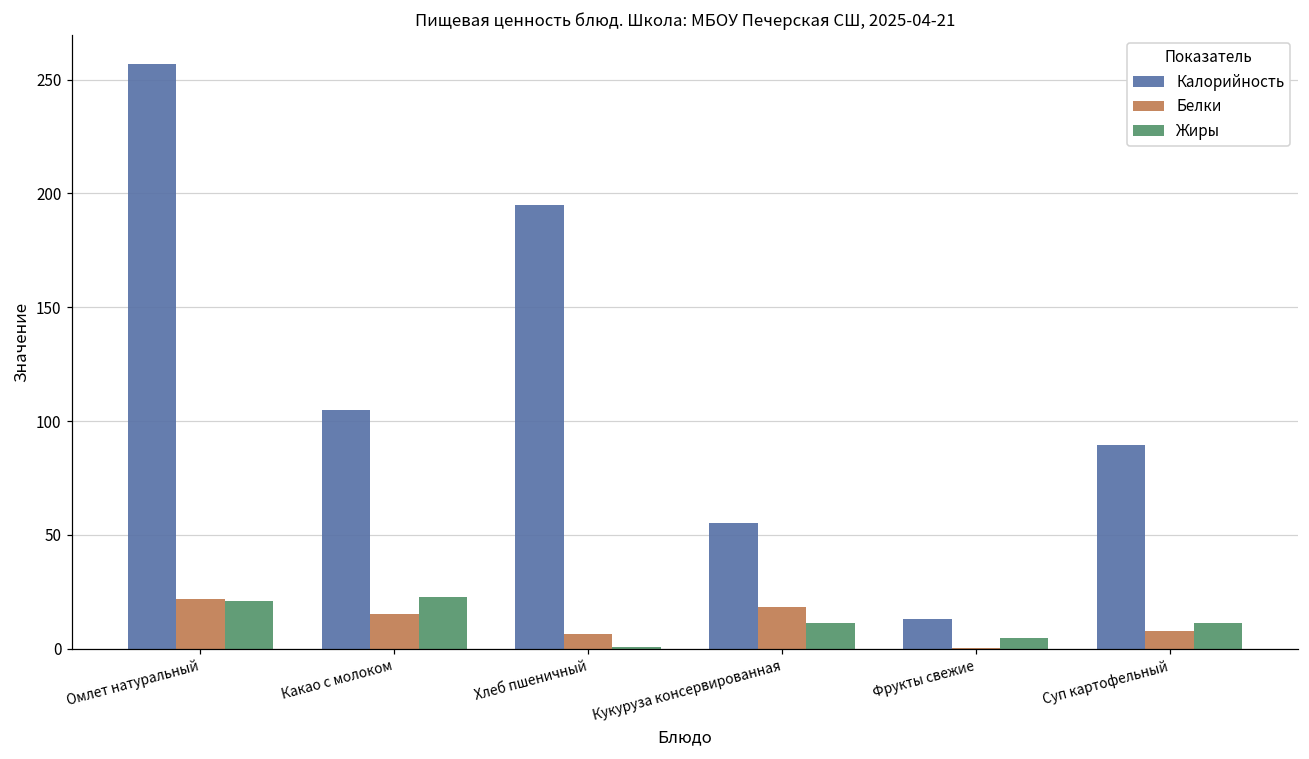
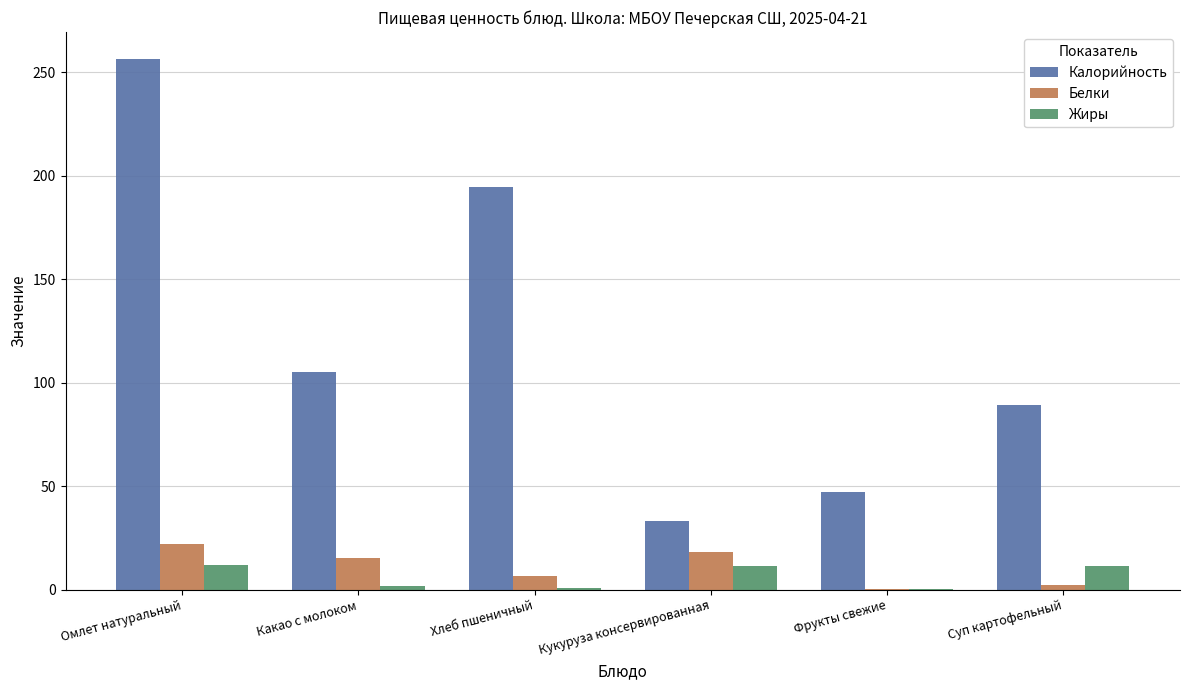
Жиры, Омлет натуральный: 21 -> 12
Жиры, Какао с молоком: 23 -> 2
Калорийность, Кукуруза консервированная: 55 -> 33
Калорийность, Фрукты свежие: 13 -> 47
Жиры, Фрукты свежие: 5 -> 0
Белки, Суп картофельный: 8 -> 2
